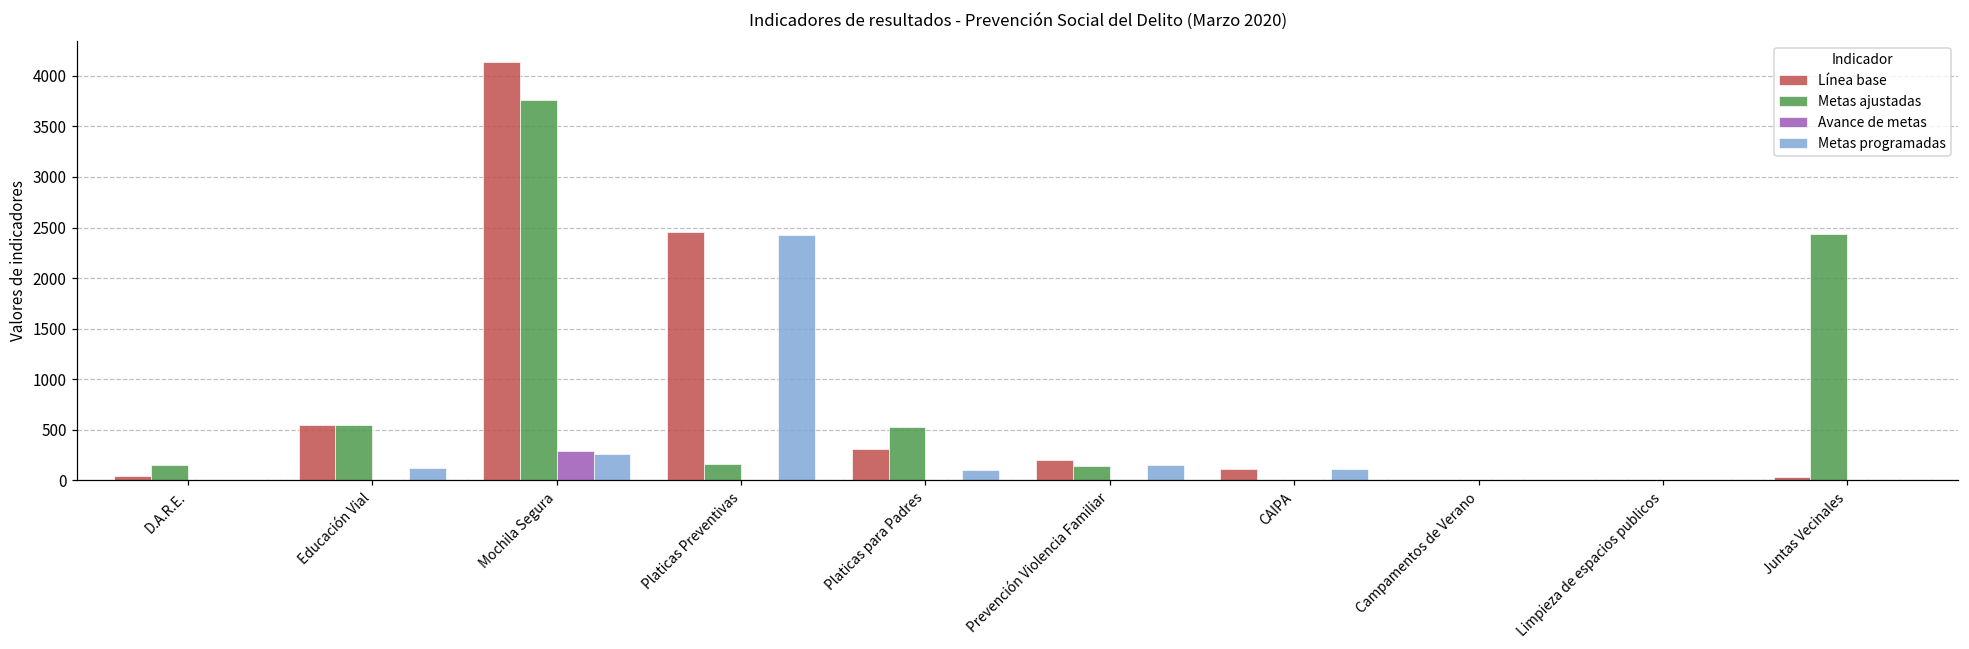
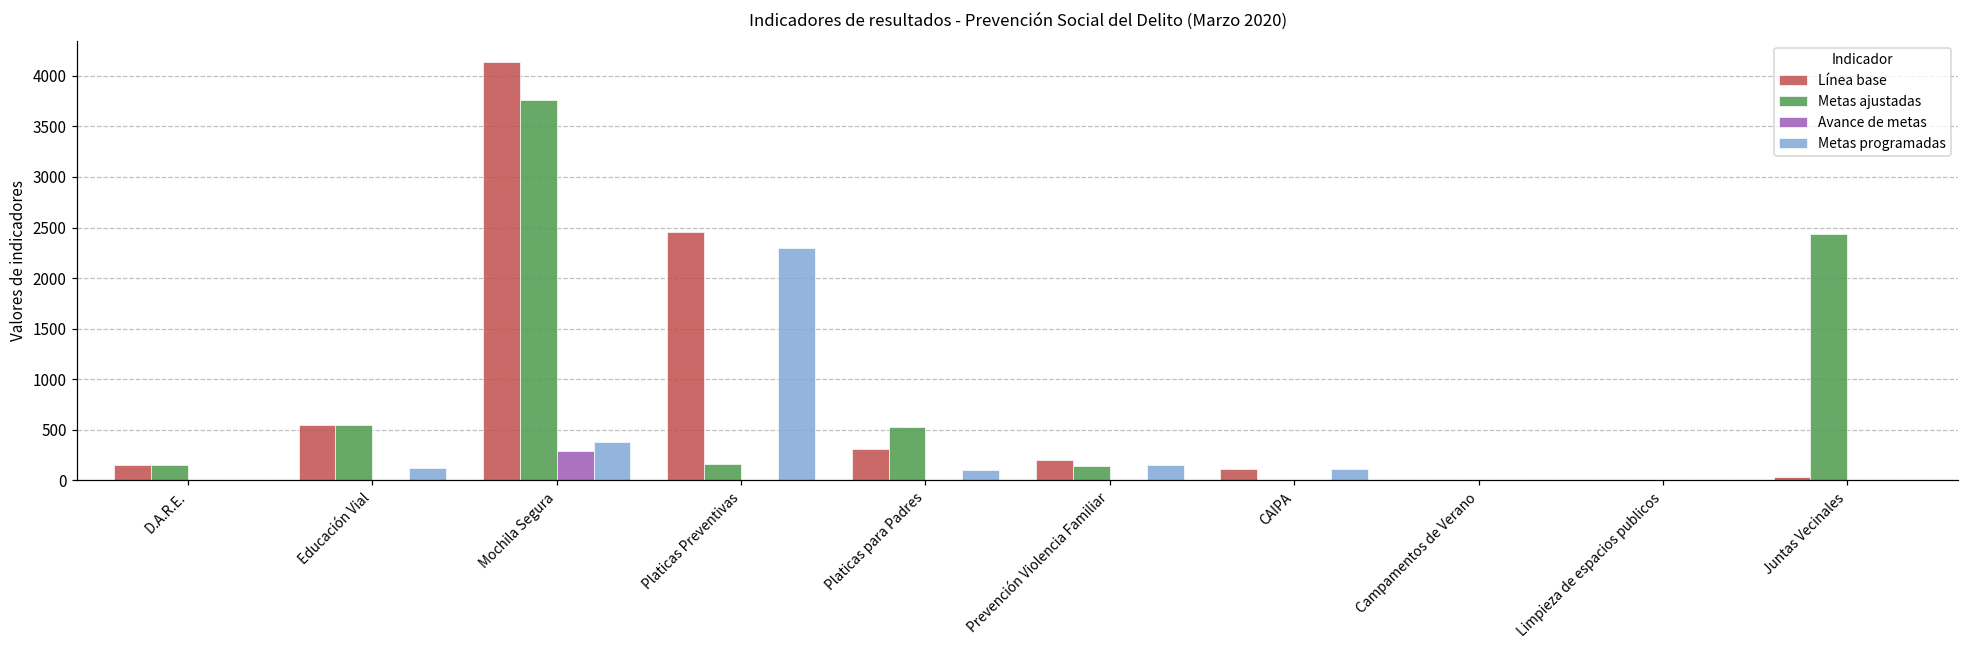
Línea base, D.A.R.E.: 0 -> 100
Metas programadas, Mochila Segura: 300 -> 400
Metas programadas, Platicas Preventivas: 2400 -> 2300
